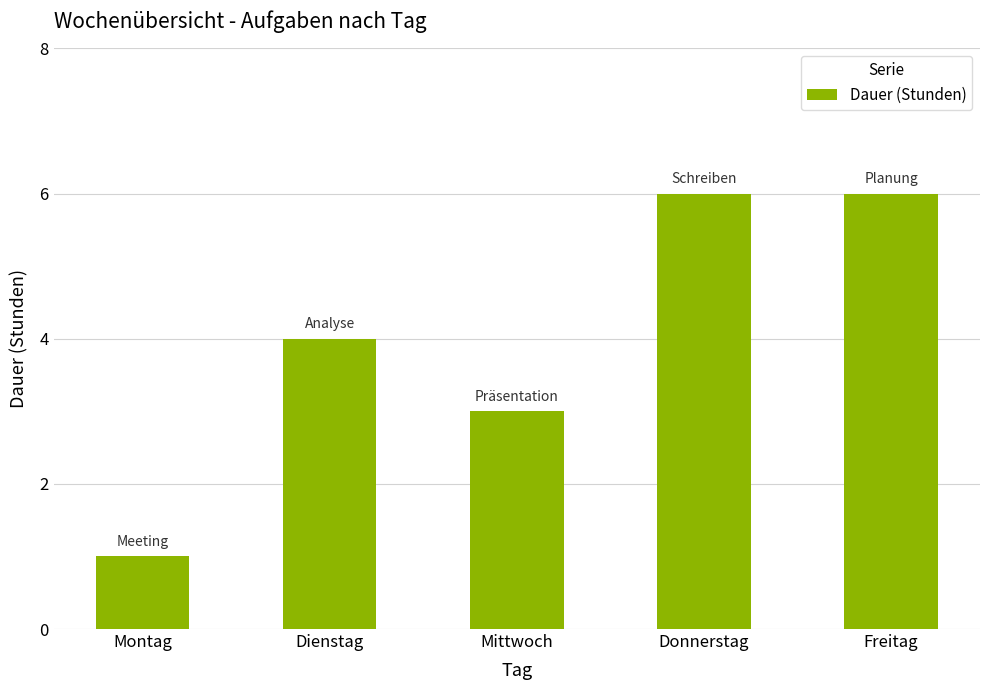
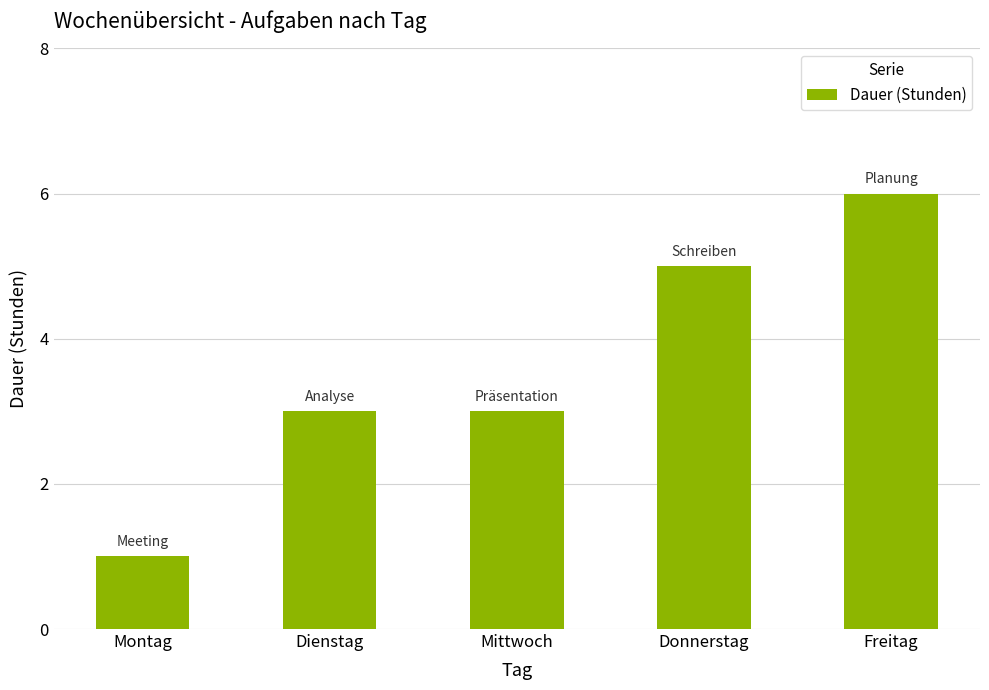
Dienstag: 4 -> 3
Donnerstag: 6 -> 5
